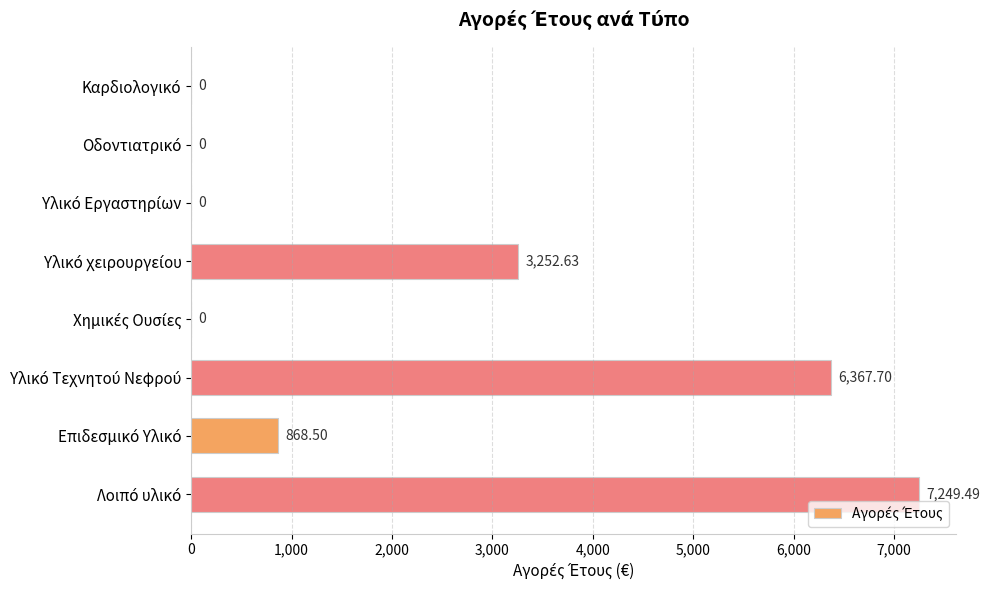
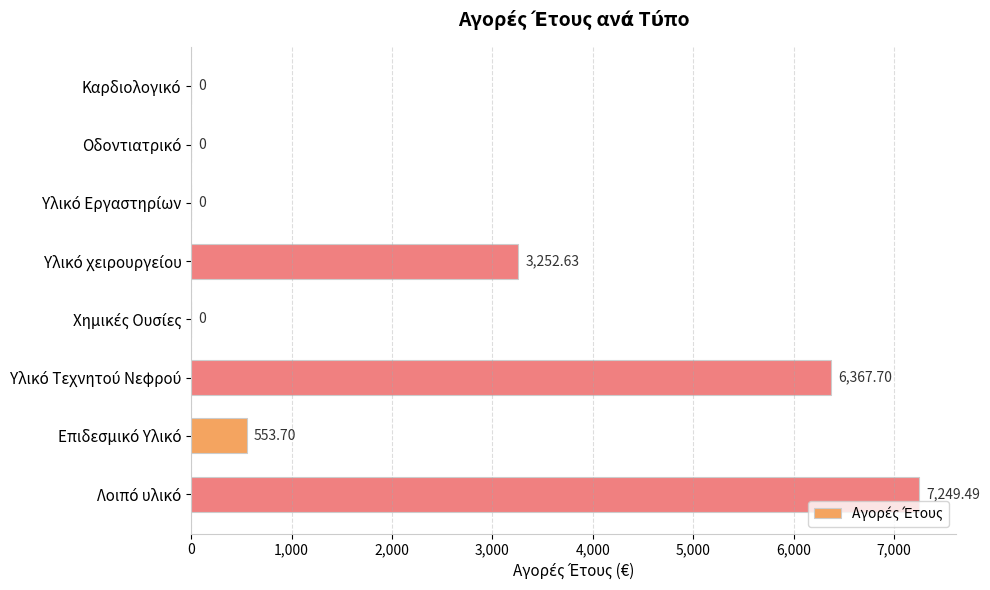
Επιδεσμικό Υλικό: 868.50 -> 553.70
